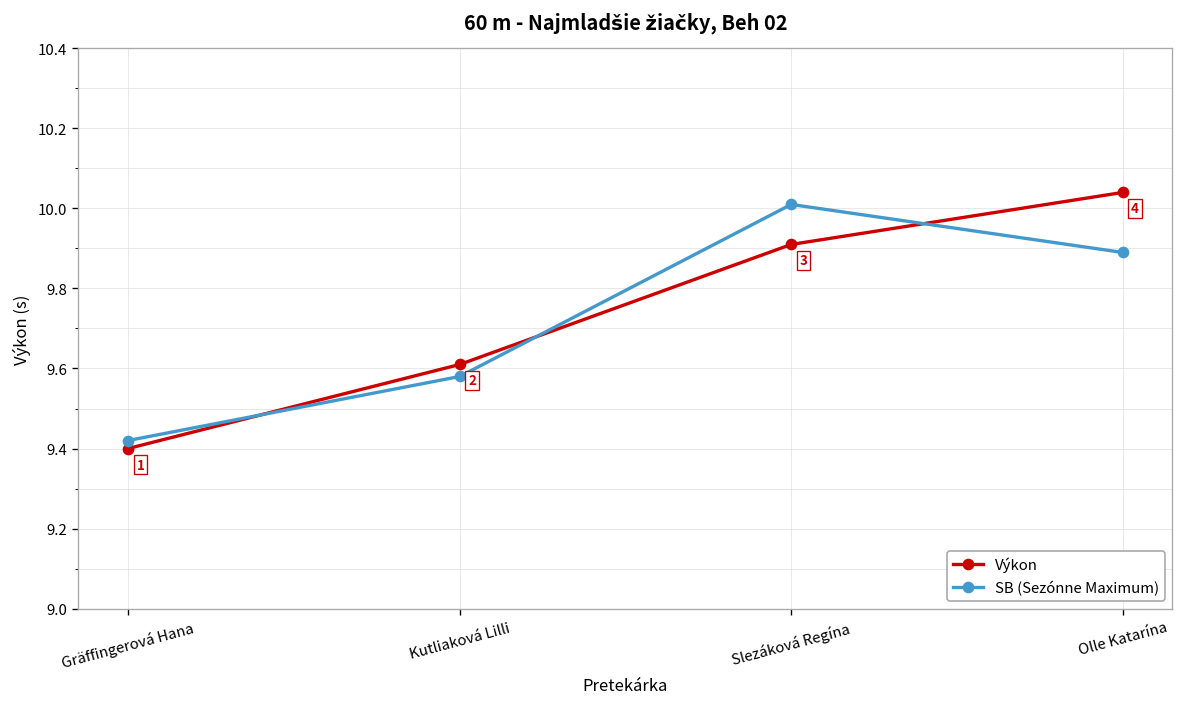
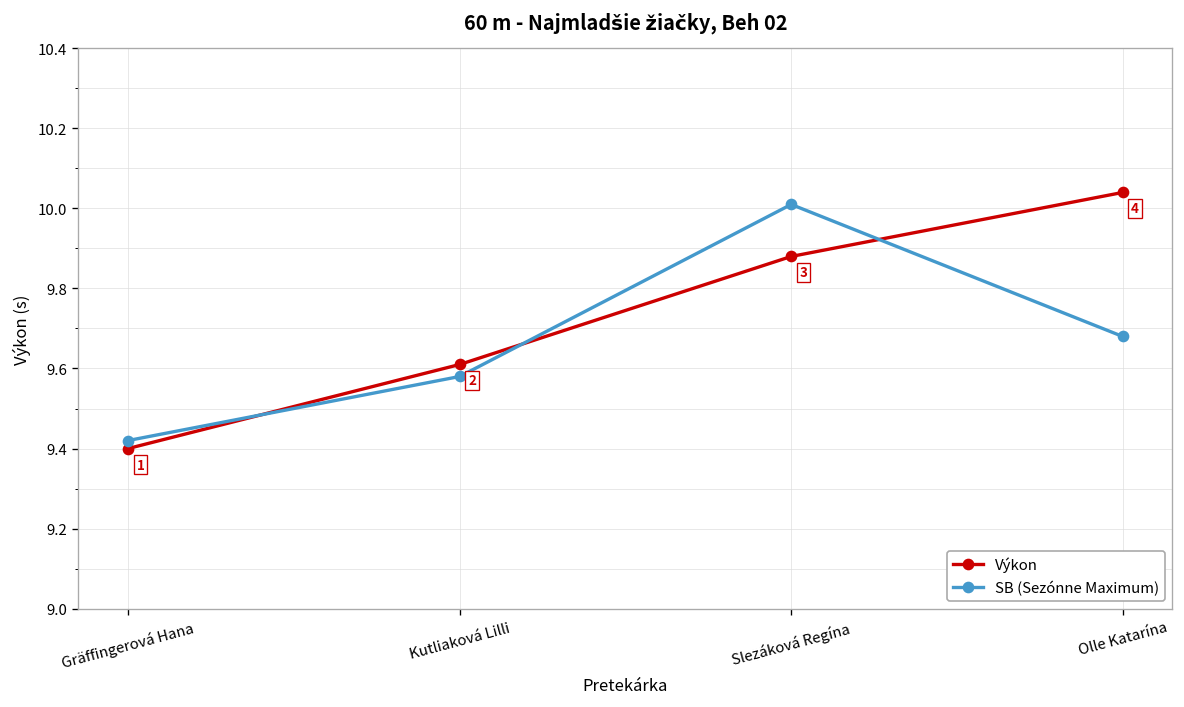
Výkon, Slezáková Regína: 9.91 -> 9.88
SB (Sezónne Maximum), Olle Katarína: 9.89 -> 9.68
